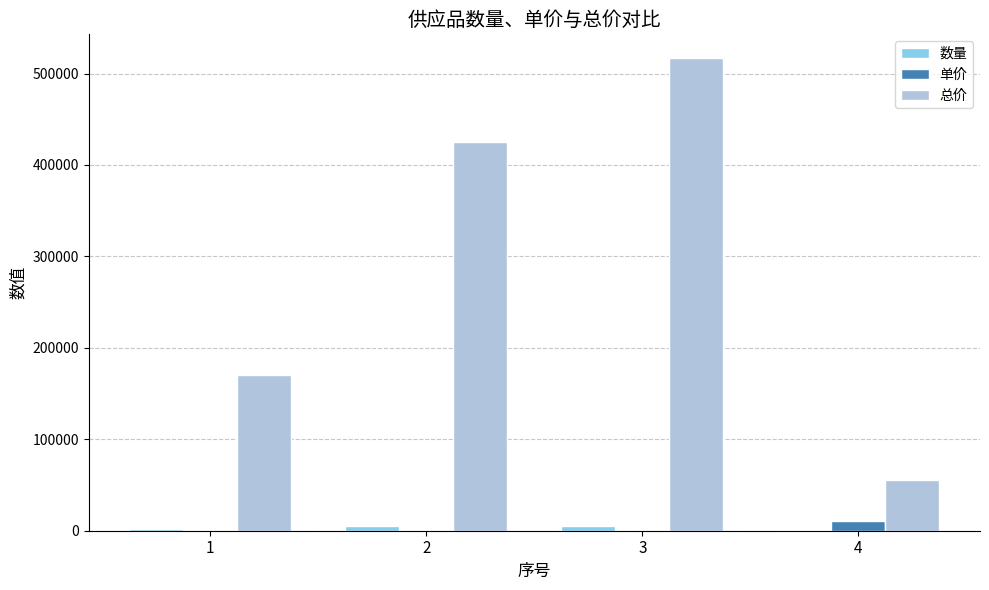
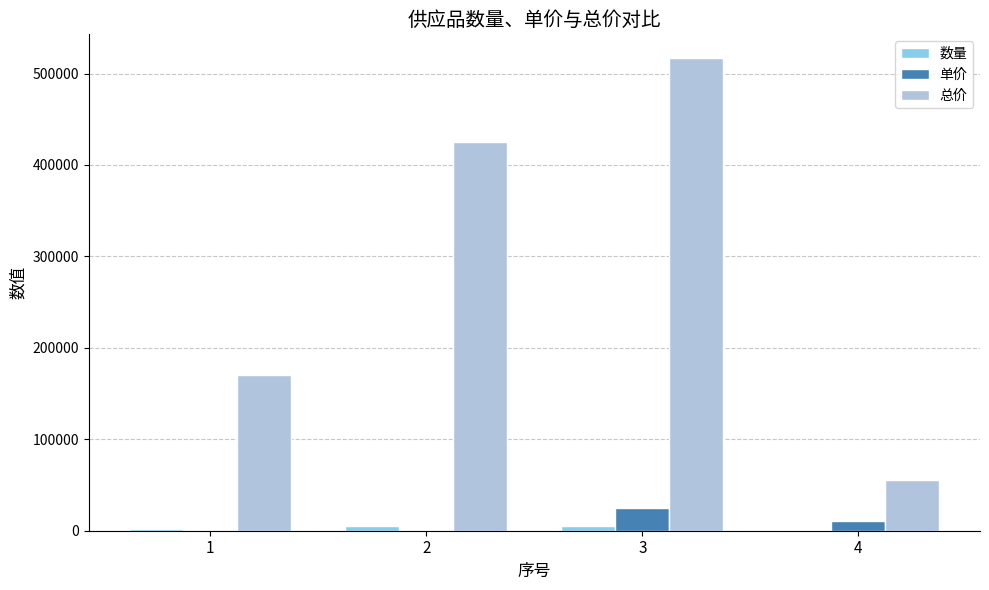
单价, 3: 0 -> 20000
